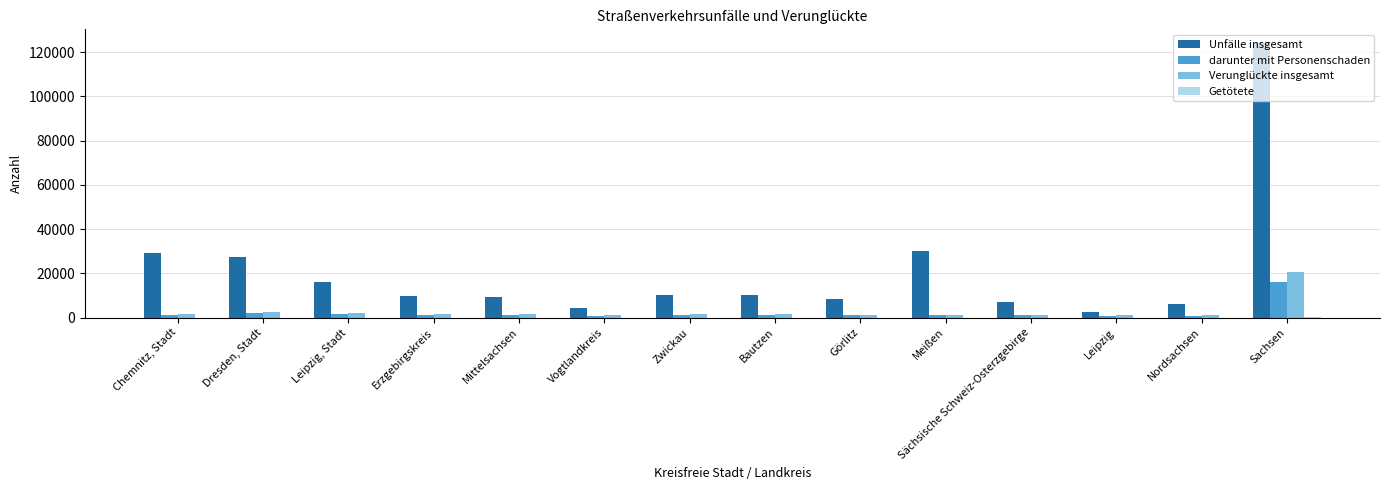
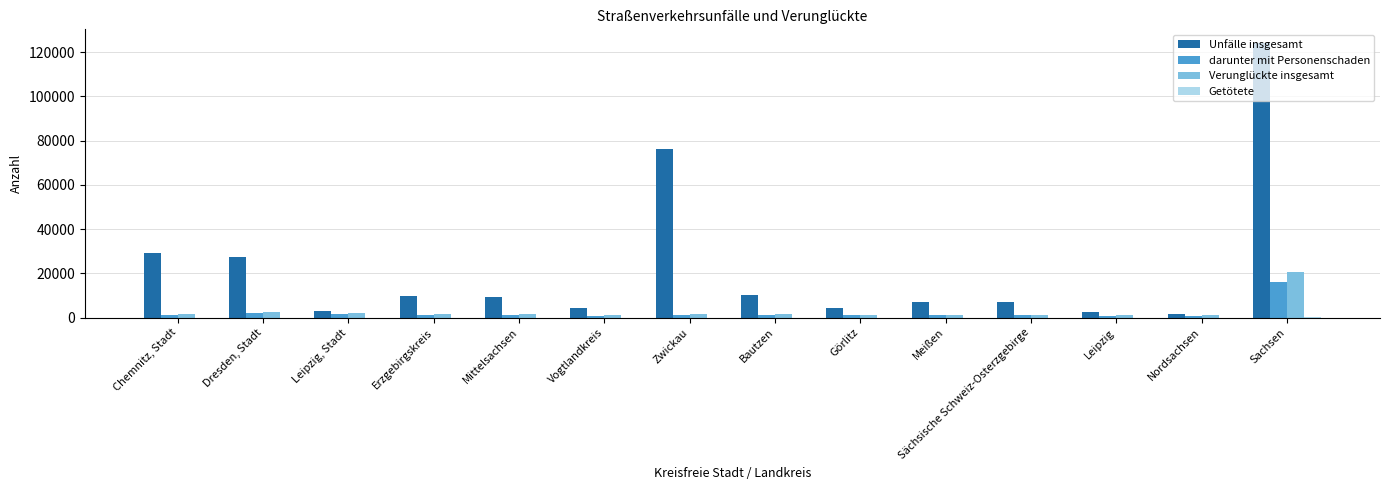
Unfälle insgesamt, Leipzig, Stadt: 16000 -> 3000
Unfälle insgesamt, Zwickau: 10000 -> 76000
Unfälle insgesamt, Görlitz: 8000 -> 4000
Unfälle insgesamt, Meißen: 30000 -> 7000
Unfälle insgesamt, Nordsachsen: 6000 -> 2000
